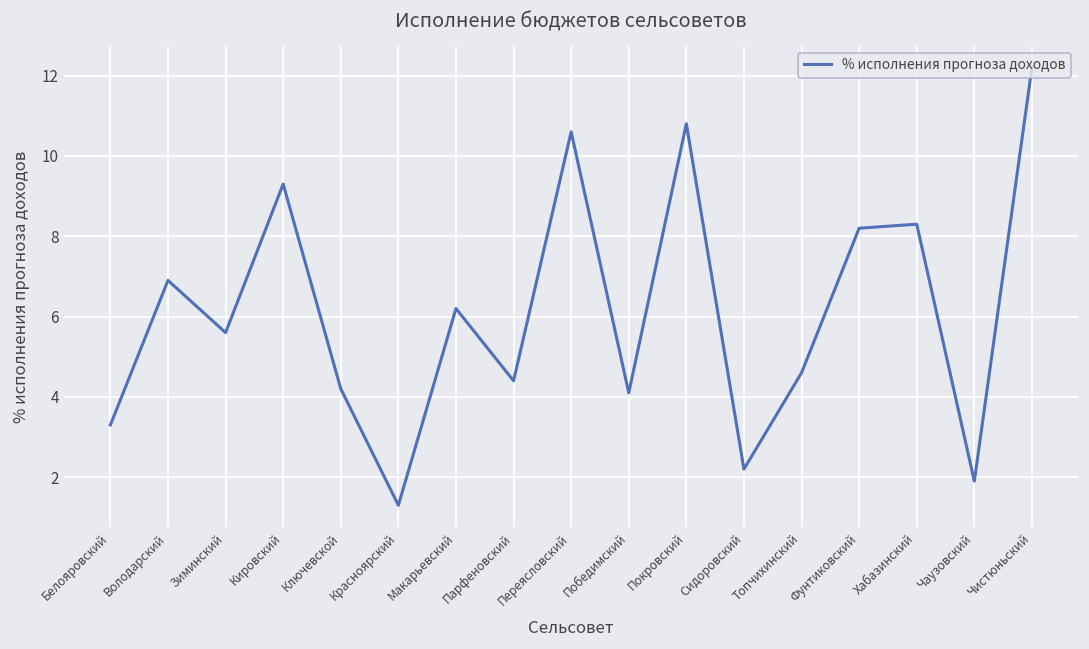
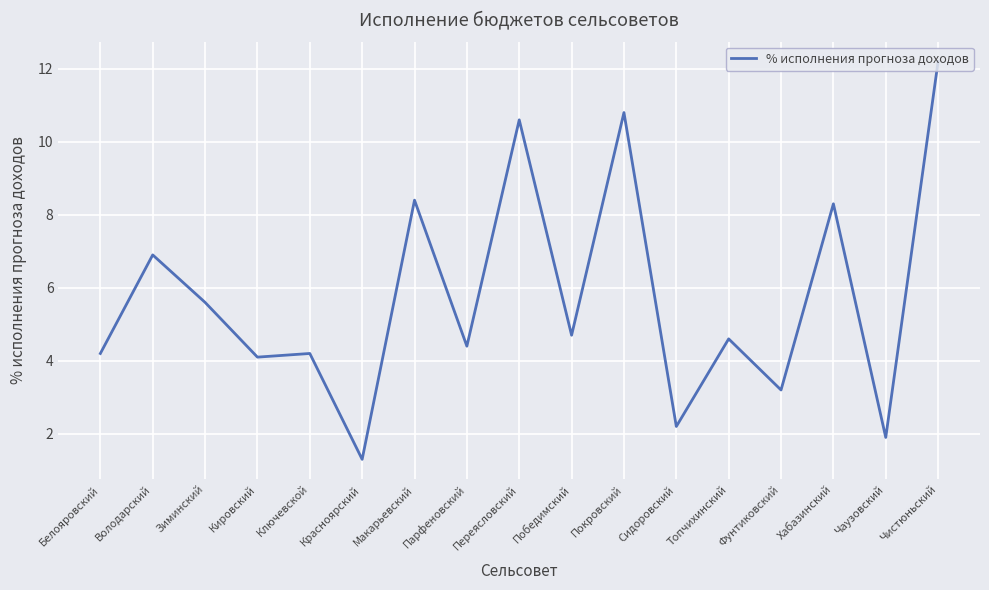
Белояровский: 3.3 -> 4.2
Кировский: 9.3 -> 4.1
Макарьевский: 6.2 -> 8.4
Победимский: 4.1 -> 4.7
Фунтиковский: 8.2 -> 3.2
